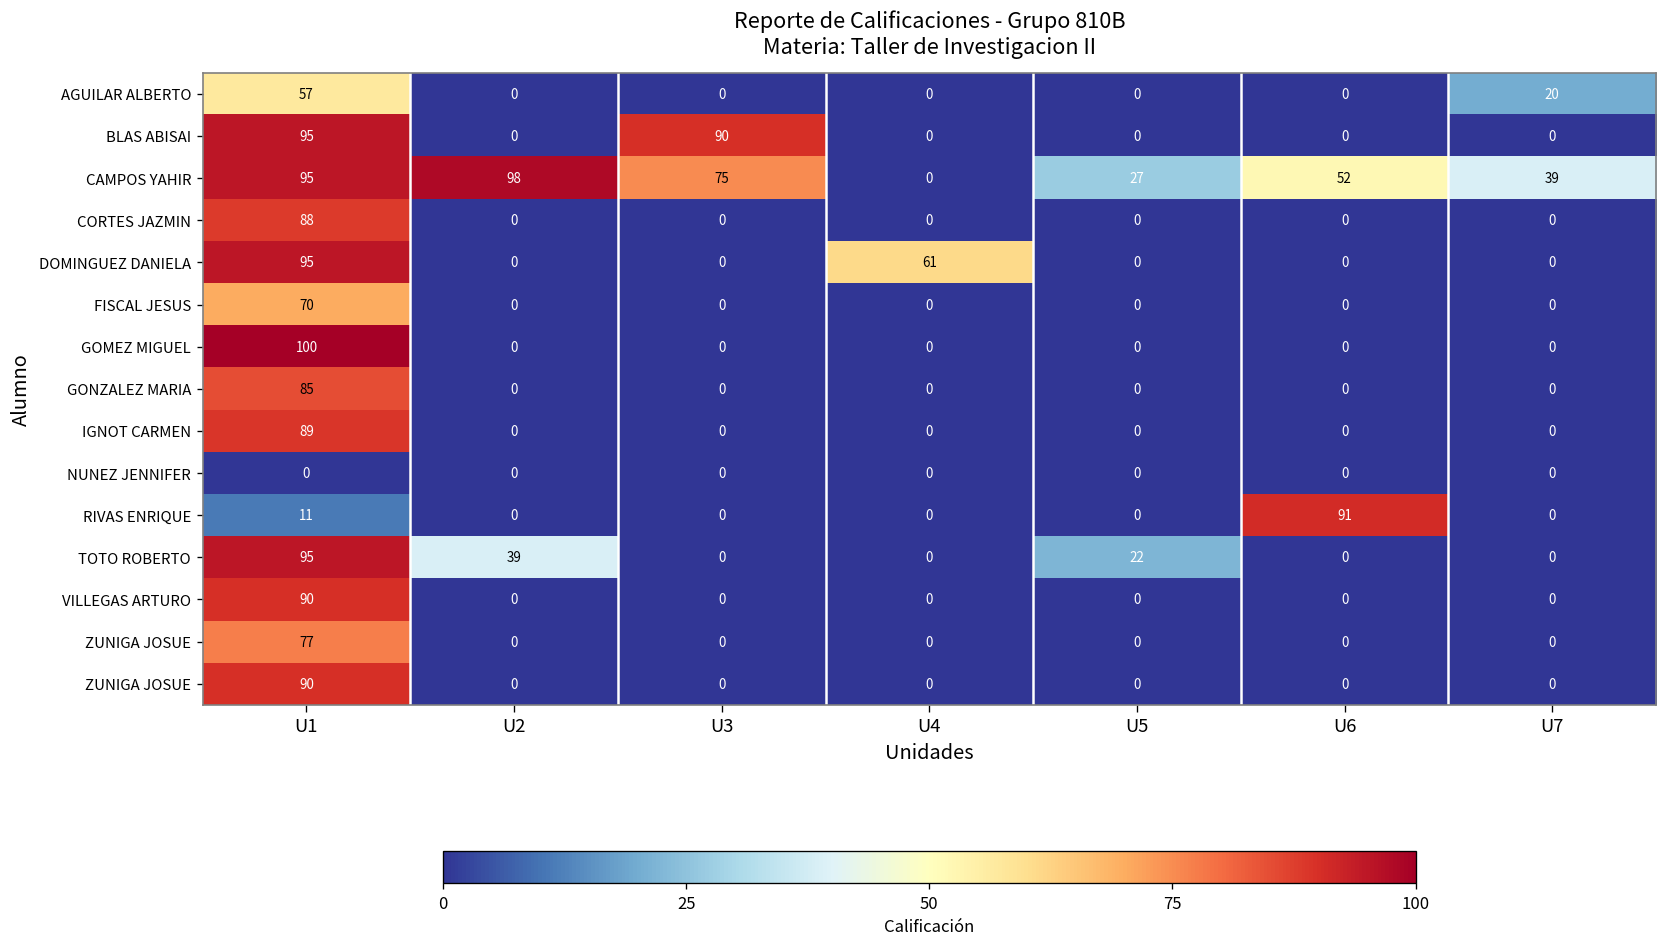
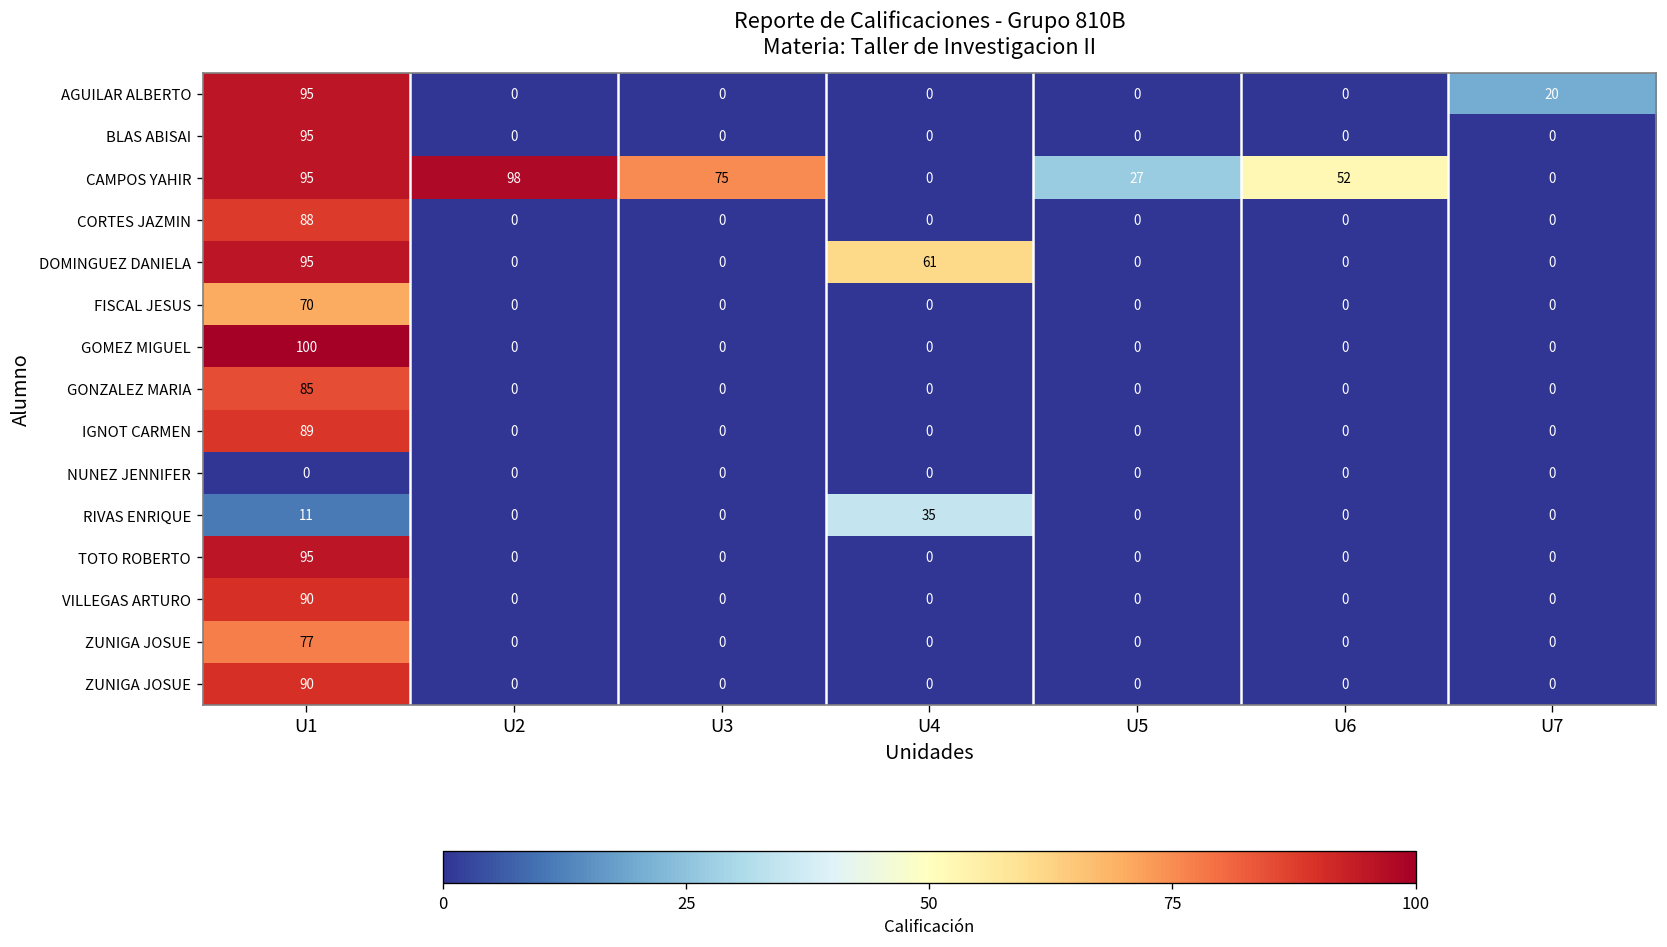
AGUILAR ALBERTO, U1: 57 -> 95
BLAS ABISAI, U3: 90 -> 0
CAMPOS YAHIR, U7: 39 -> 0
RIVAS ENRIQUE, U4: 0 -> 35
RIVAS ENRIQUE, U6: 91 -> 0
TOTO ROBERTO, U2: 39 -> 0
TOTO ROBERTO, U5: 22 -> 0
